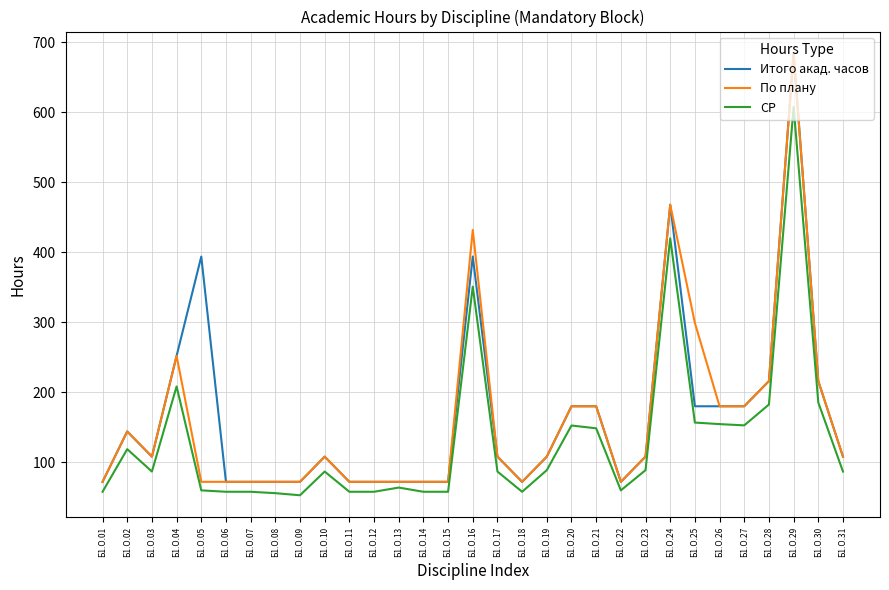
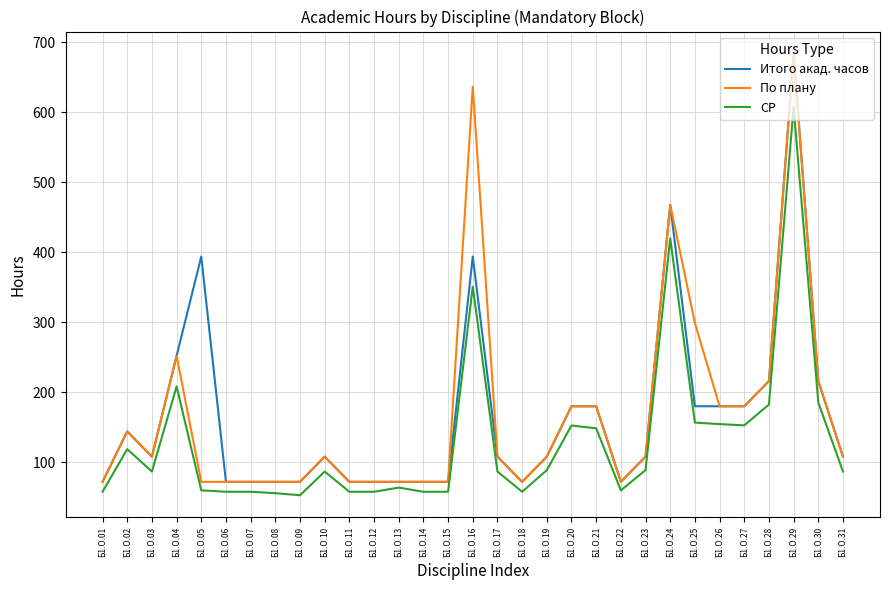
По плану, Б1.О.16: 430 -> 640
